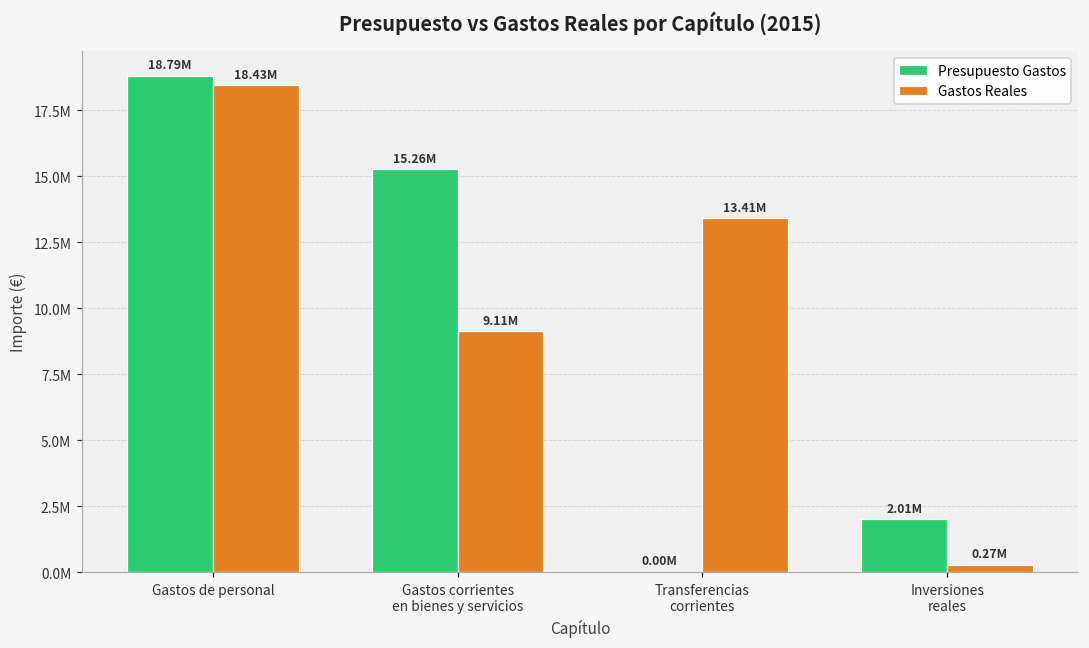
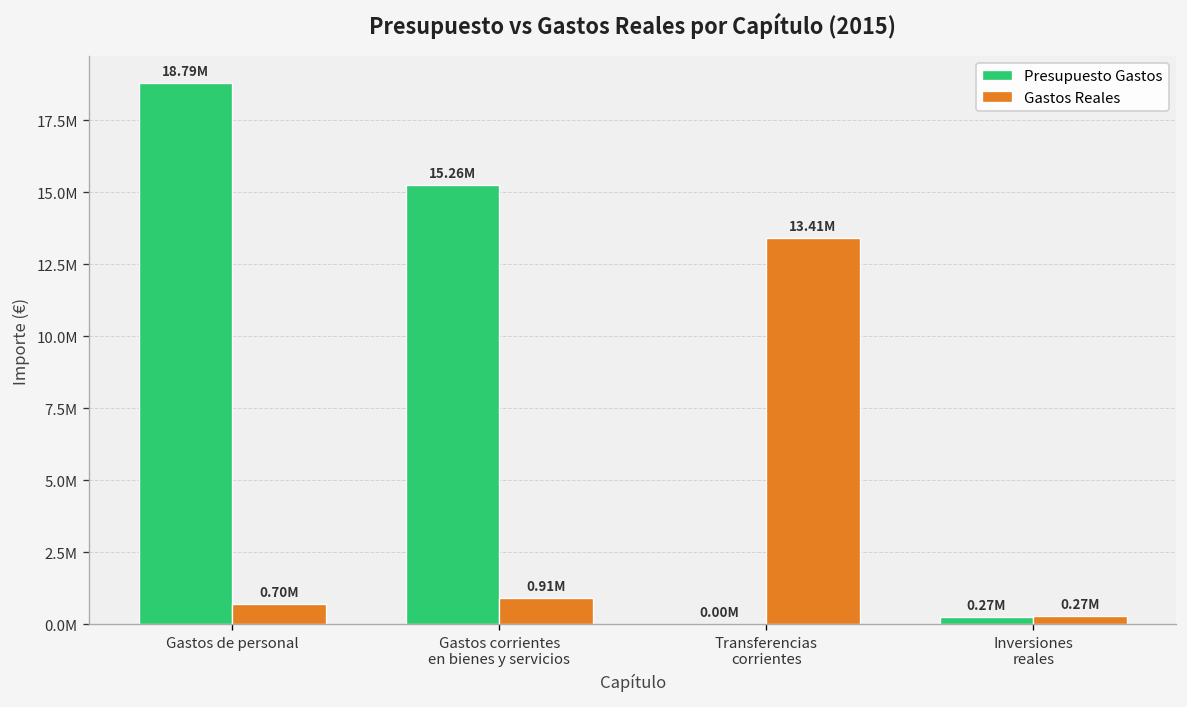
Gastos Reales, Gastos de personal: 18.43M -> 0.70M
Gastos Reales, Gastos corrientes en bienes y servicios: 9.11M -> 0.91M
Presupuesto Gastos, Inversiones reales: 2.01M -> 0.27M
